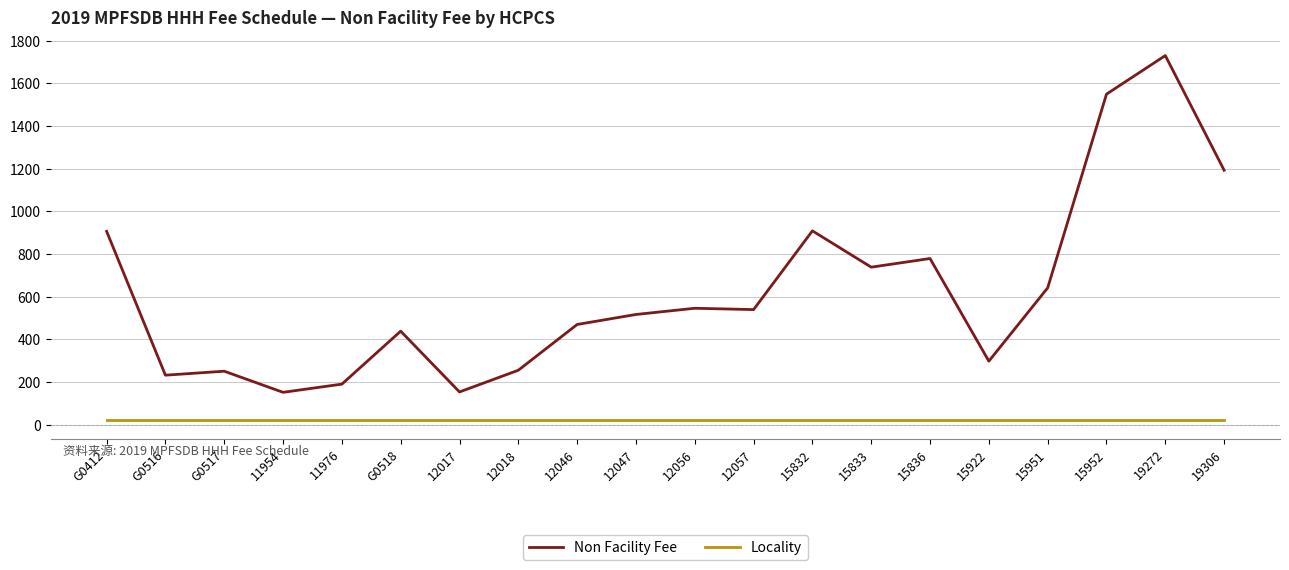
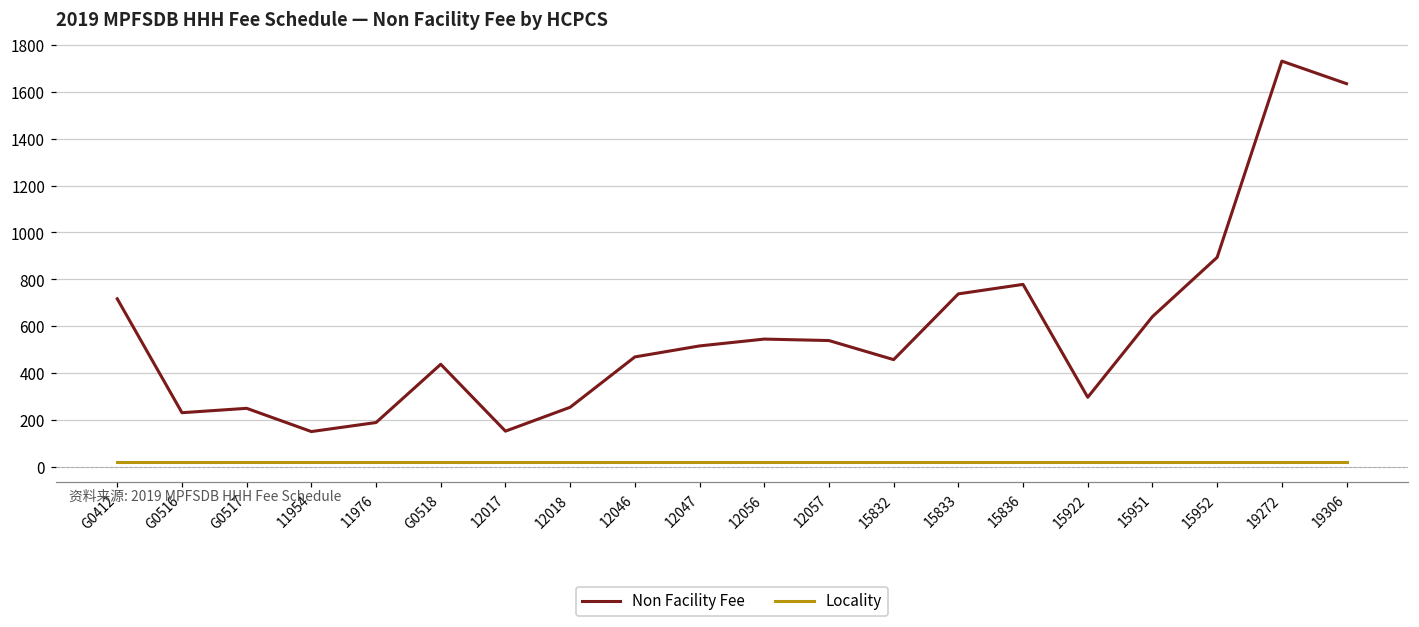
Non Facility Fee, G0412: 910 -> 720
Non Facility Fee, 15832: 910 -> 460
Non Facility Fee, 15952: 1550 -> 890
Non Facility Fee, 19306: 1190 -> 1630
